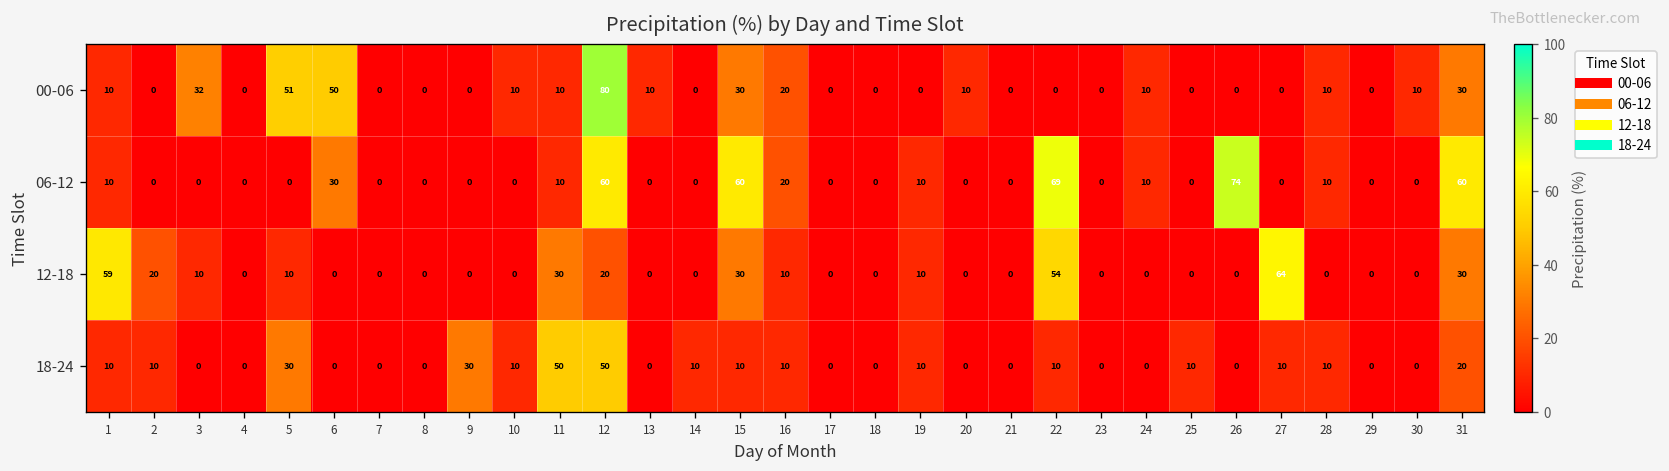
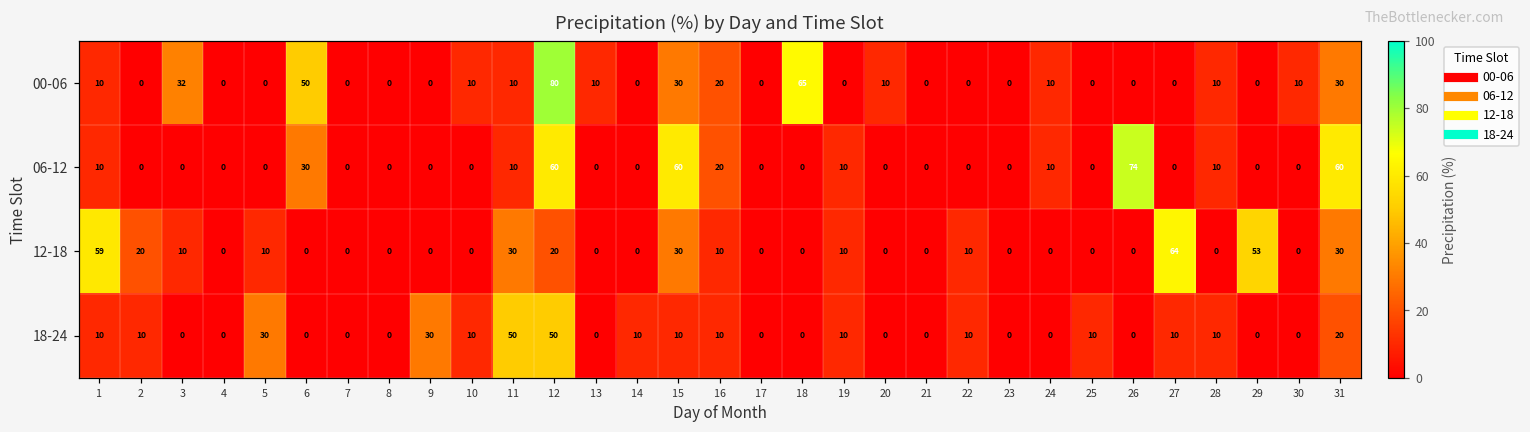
00-06, 5: 51 -> 0
00-06, 18: 0 -> 65
06-12, 22: 69 -> 0
12-18, 22: 54 -> 10
12-18, 29: 0 -> 53
